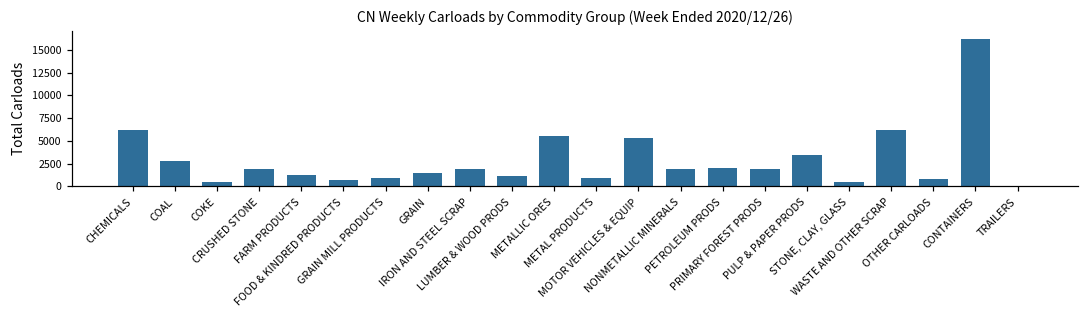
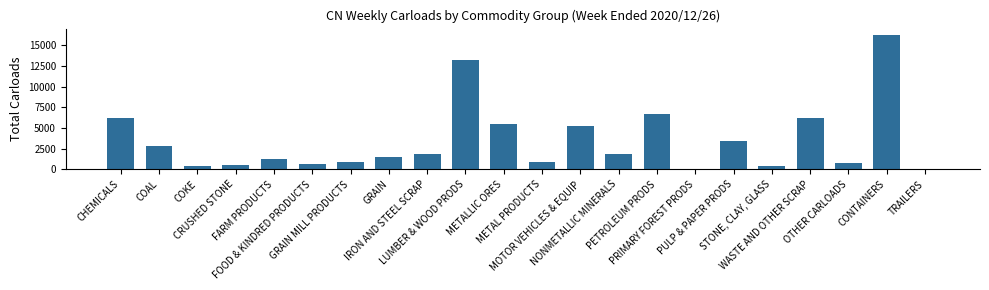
CRUSHED STONE: 2000 -> 1000
LUMBER & WOOD PRODS: 1000 -> 13000
PETROLEUM PRODS: 2000 -> 7000
PRIMARY FOREST PRODS: 2000 -> 0
